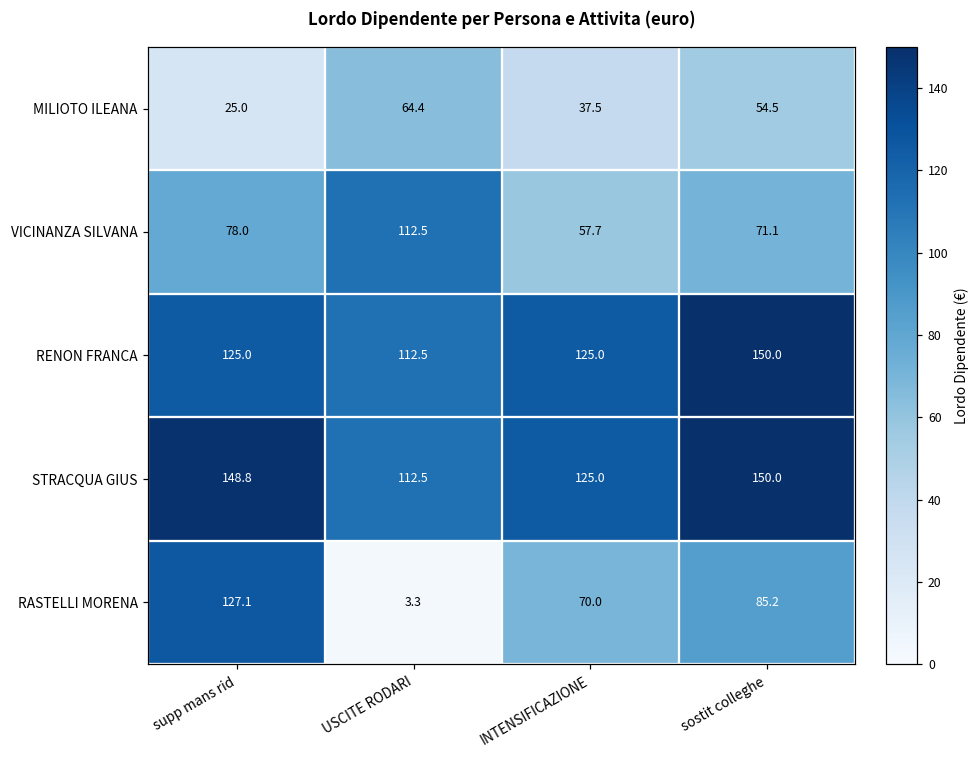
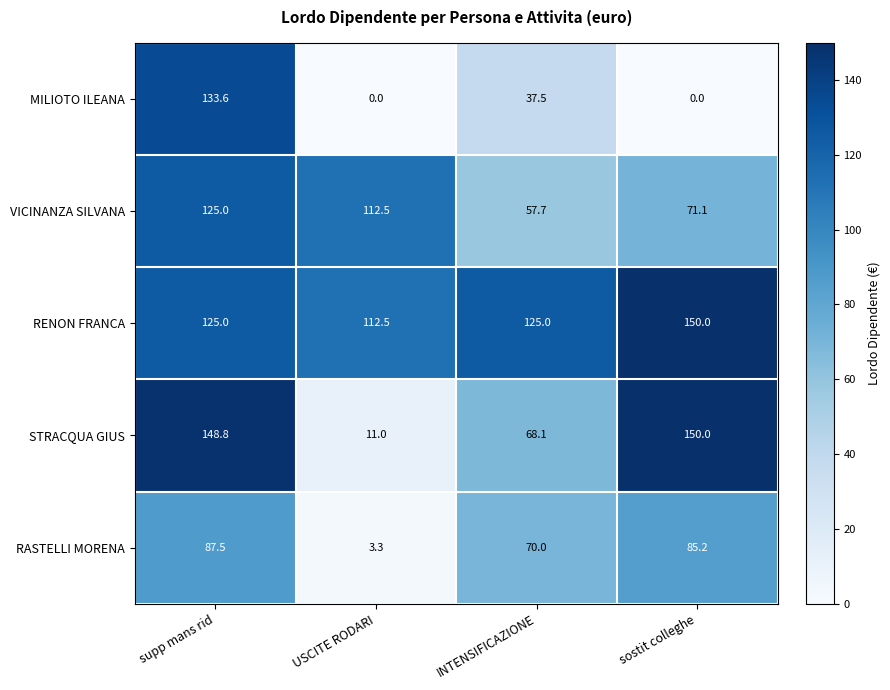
MILIOTO ILEANA, supp mans rid: 25.0 -> 133.6
MILIOTO ILEANA, USCITE RODARI: 64.4 -> 0.0
MILIOTO ILEANA, sostit colleghe: 54.5 -> 0.0
VICINANZA SILVANA, supp mans rid: 78.0 -> 125.0
STRACQUA GIUS, USCITE RODARI: 112.5 -> 11.0
STRACQUA GIUS, INTENSIFICAZIONE: 125.0 -> 68.1
RASTELLI MORENA, supp mans rid: 127.1 -> 87.5
